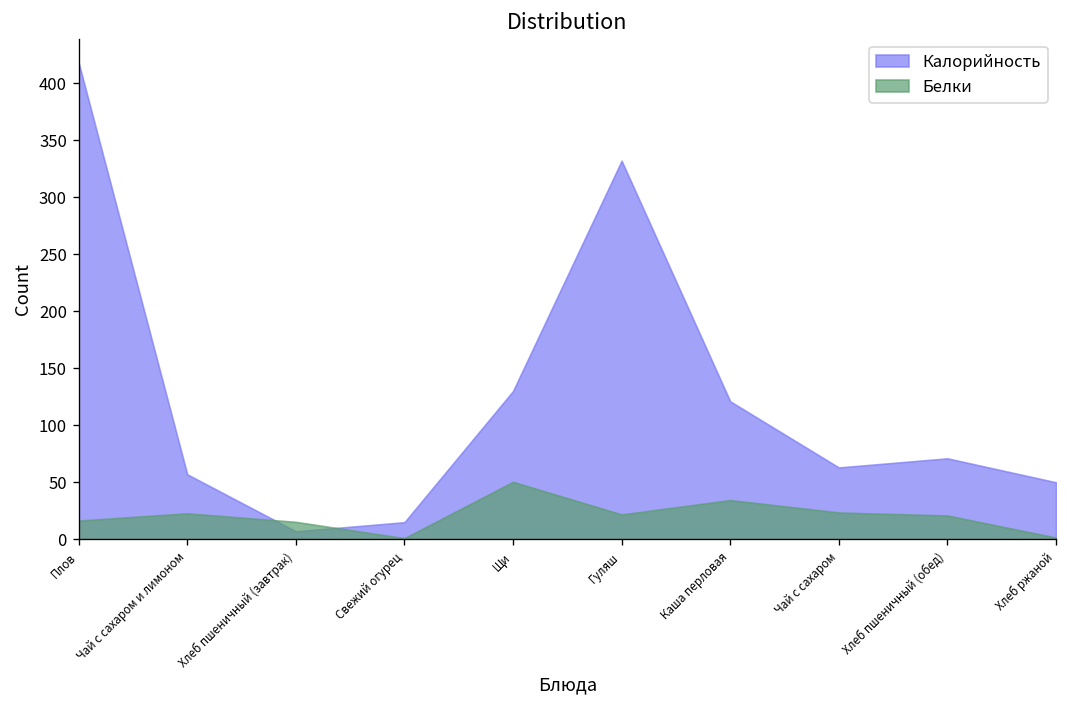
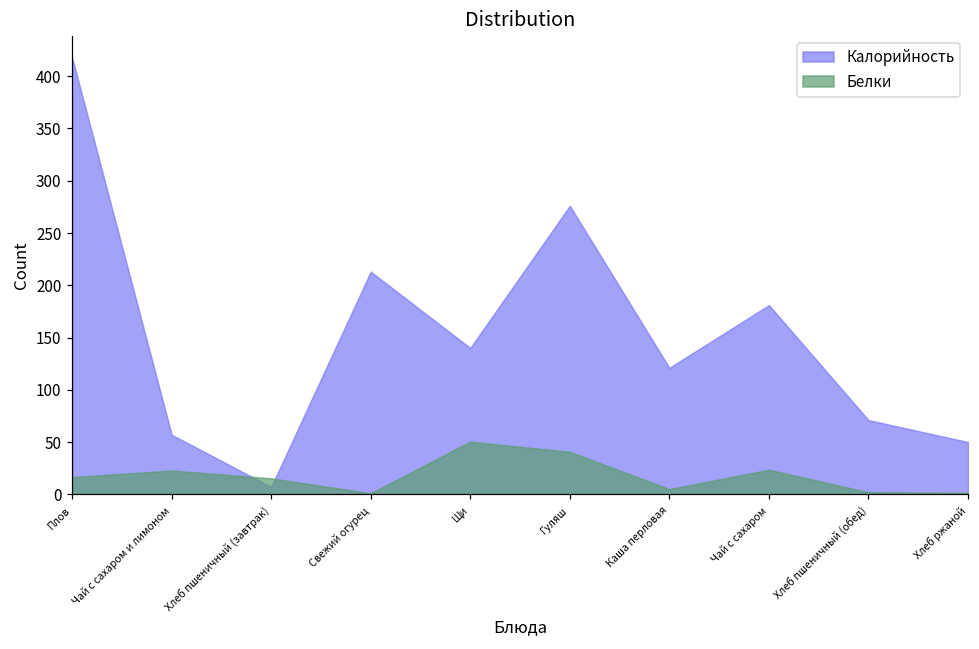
Калорийность, Свежий огурец: 20 -> 210
Калорийность, Щи: 130 -> 140
Калорийность, Гуляш: 330 -> 280
Белки, Гуляш: 20 -> 40
Белки, Каша перловая: 30 -> 10
Калорийность, Чай с сахаром: 60 -> 180
Белки, Хлеб пшеничный (обед): 20 -> 0
